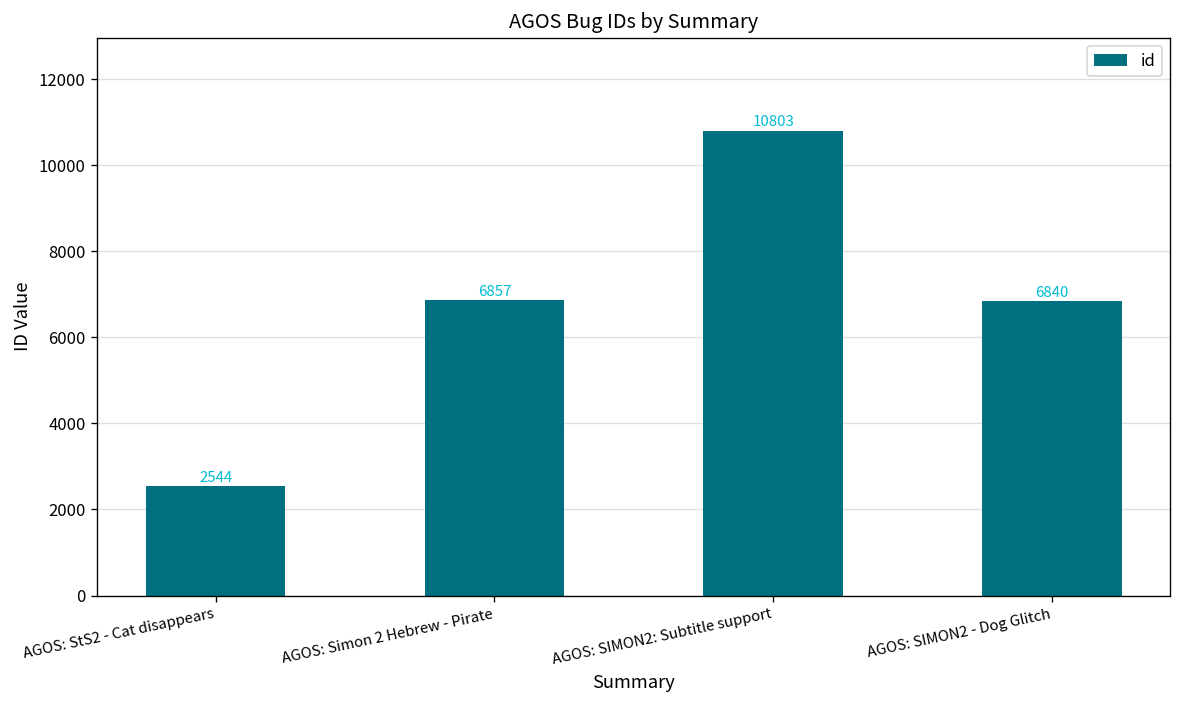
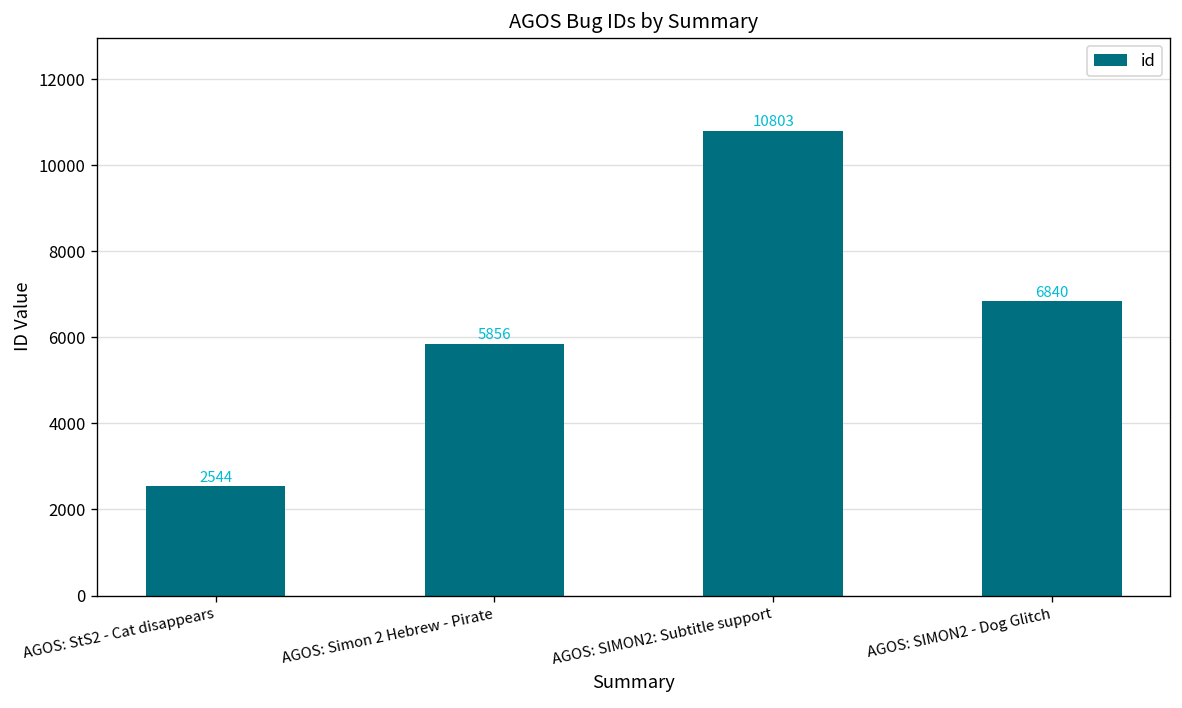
AGOS: Simon 2 Hebrew - Pirate: 6857 -> 5856
